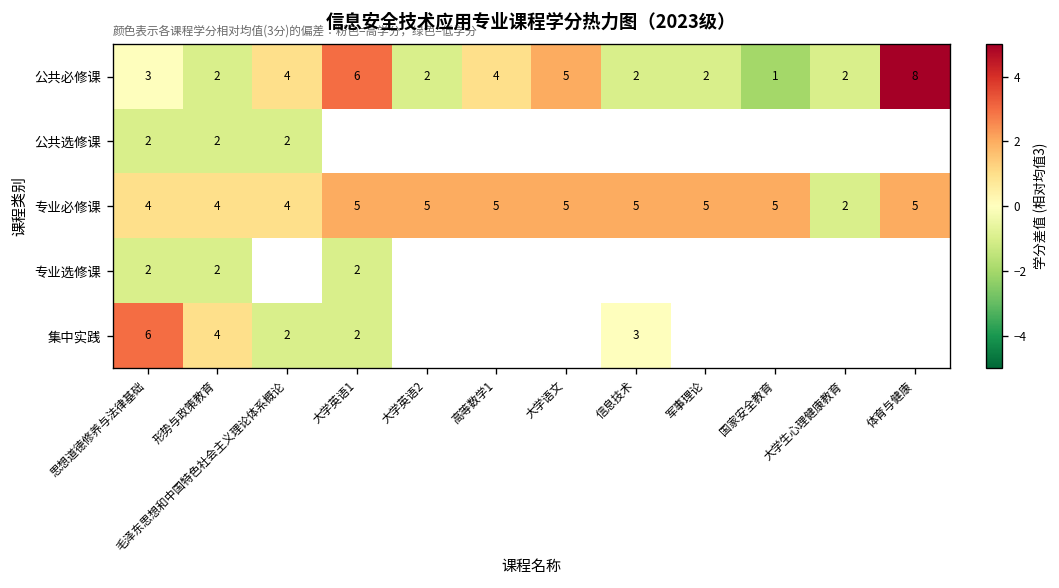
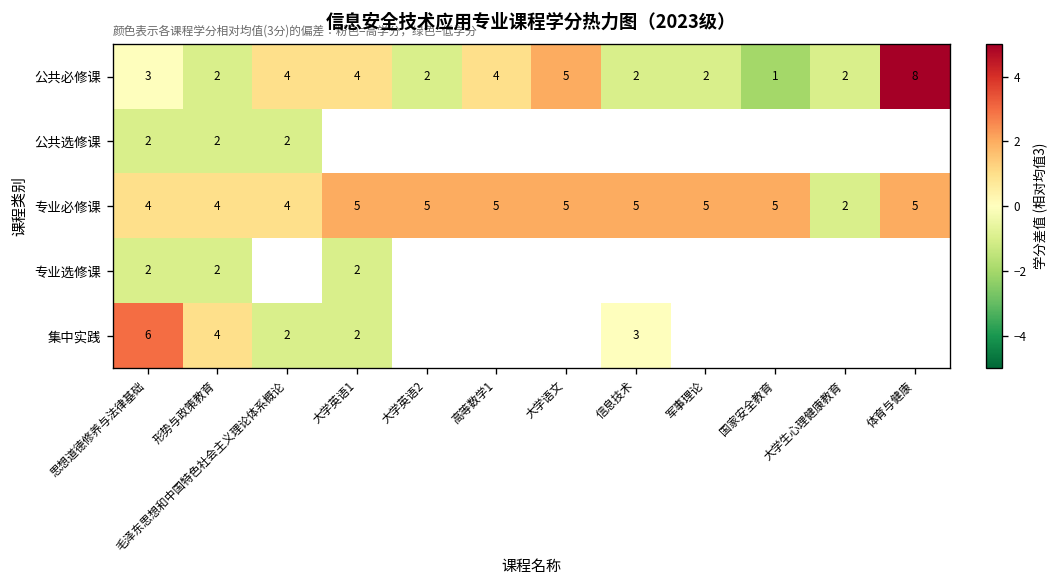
公共必修课, 大学英语1: 6 -> 4
